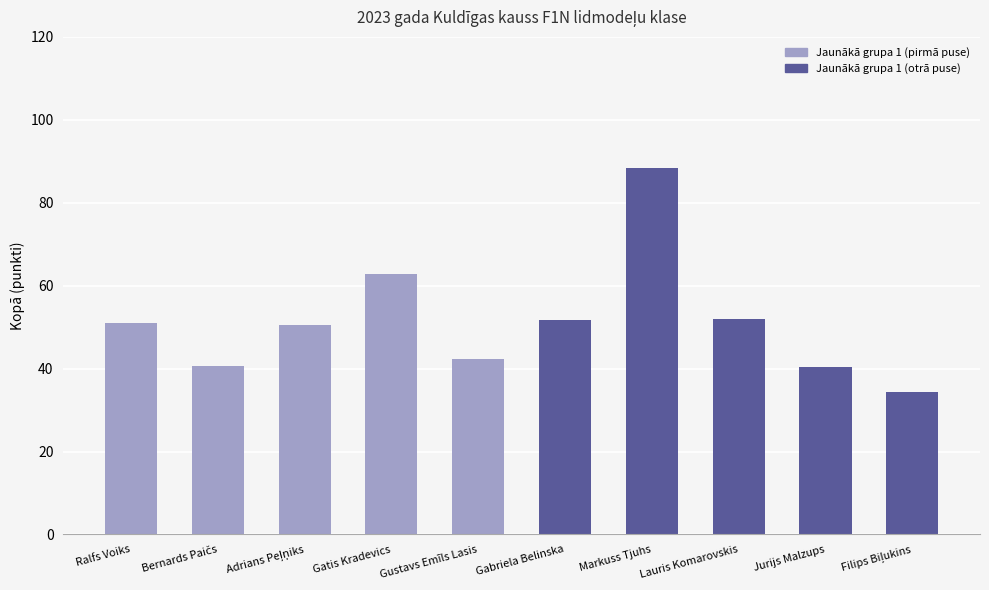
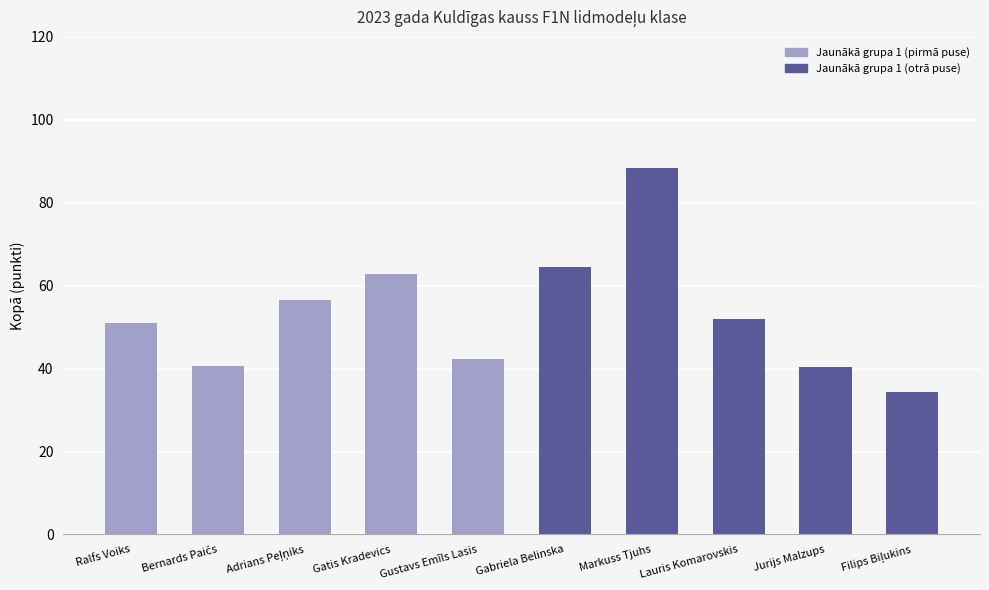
Adrians Peļņiks: 50 -> 57
Gabriela Belinska: 52 -> 65
